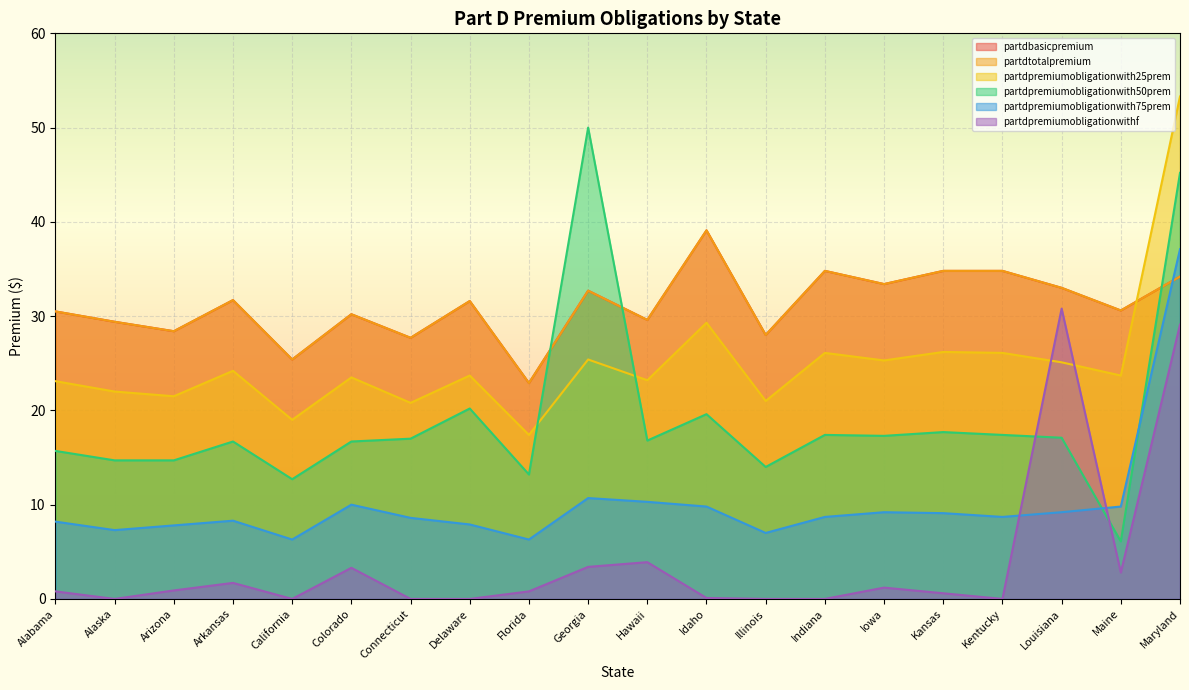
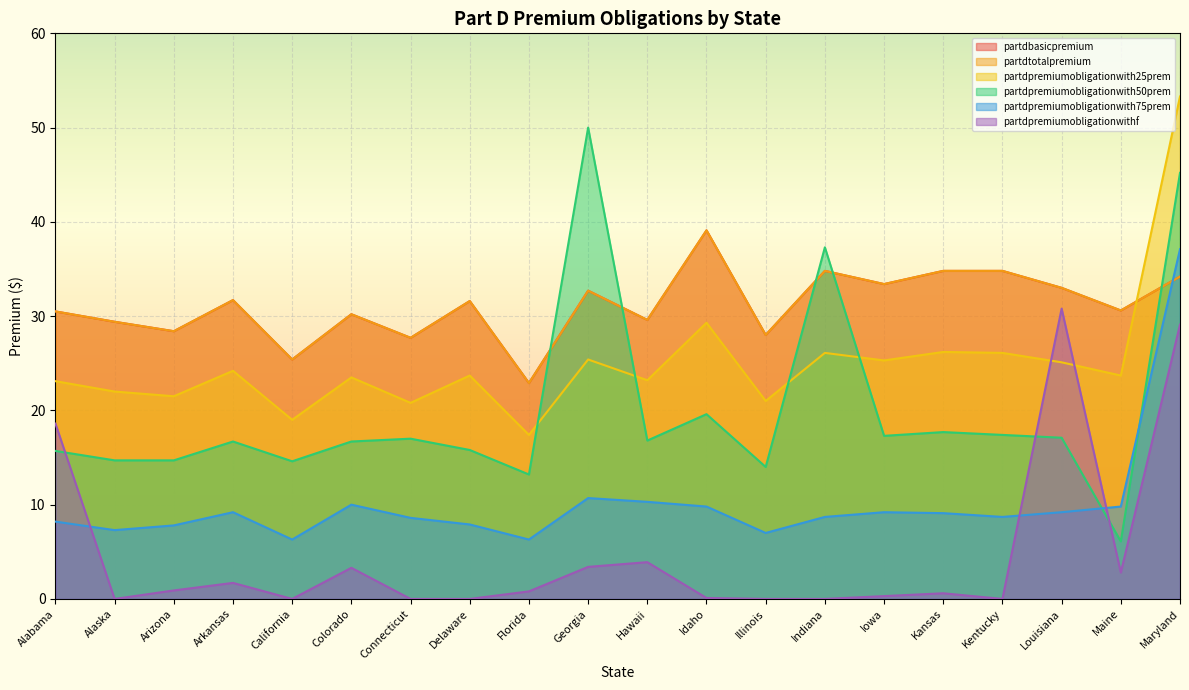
partdpremiumobligationwithf, Alabama: 1 -> 19
partdpremiumobligationwith75prem, Arkansas: 8 -> 9
partdpremiumobligationwith50prem, California: 13 -> 15
partdpremiumobligationwith50prem, Delaware: 20 -> 16
partdpremiumobligationwith50prem, Indiana: 17 -> 37
partdpremiumobligationwithf, Iowa: 1 -> 0
